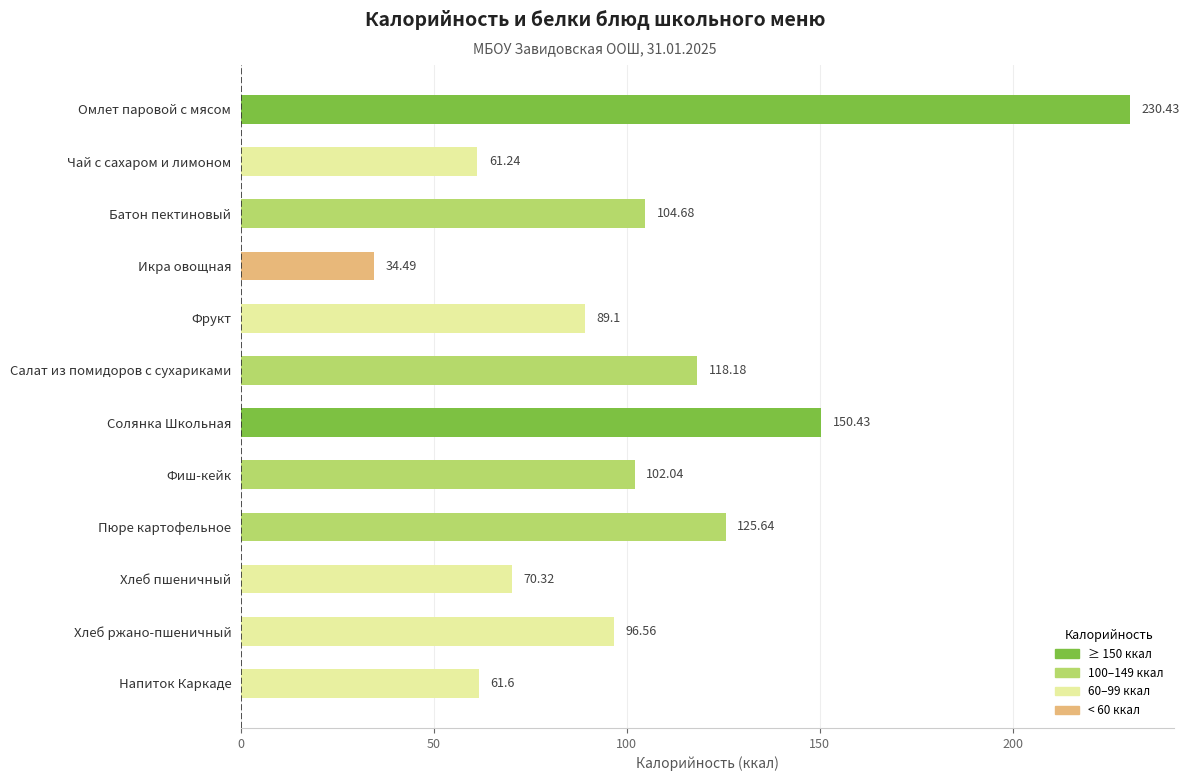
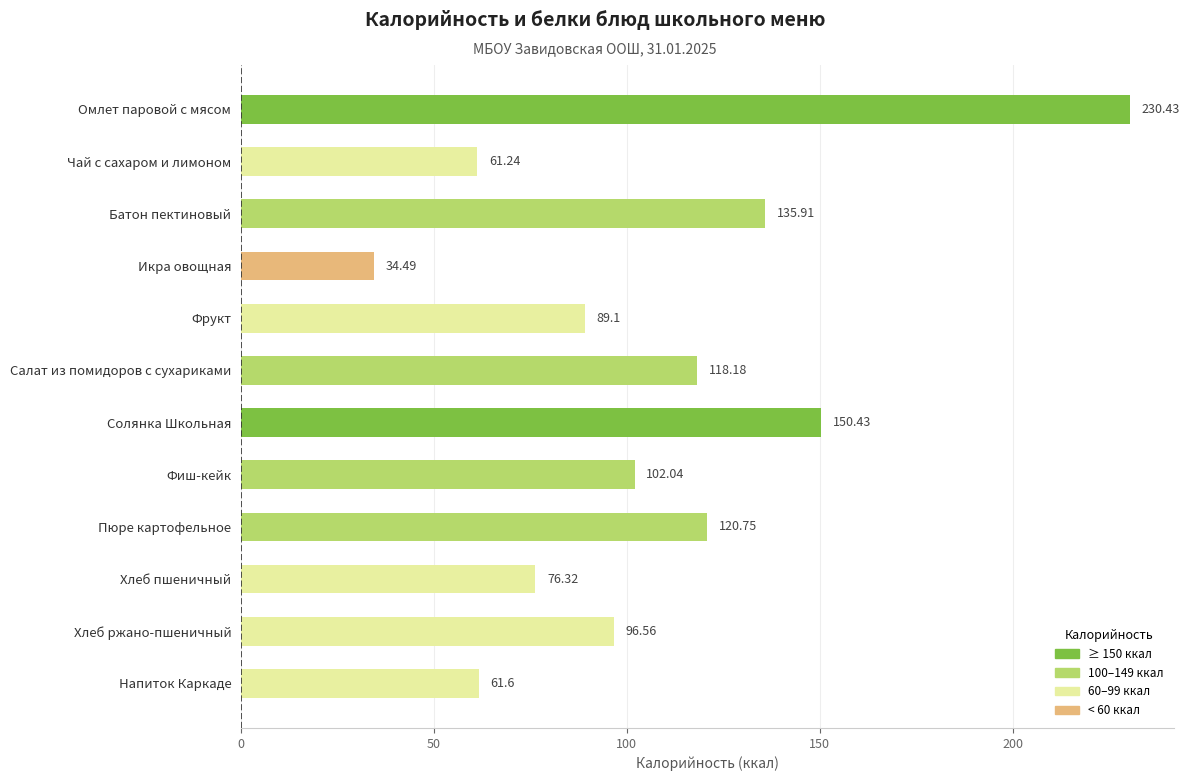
Батон пектиновый: 104.68 -> 135.91
Пюре картофельное: 125.64 -> 120.75
Хлеб пшеничный: 70.32 -> 76.32
